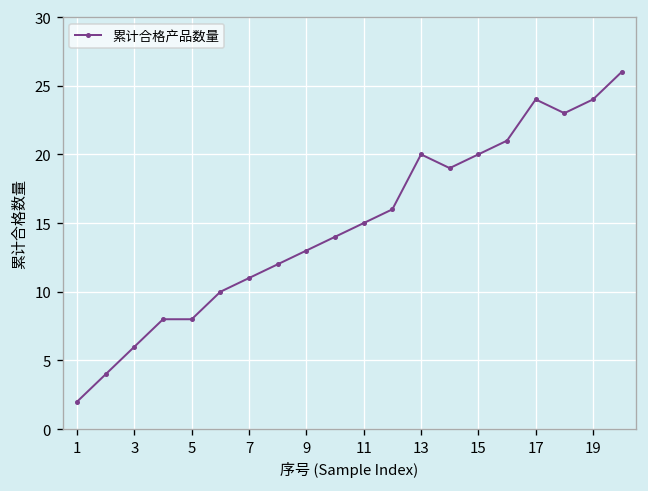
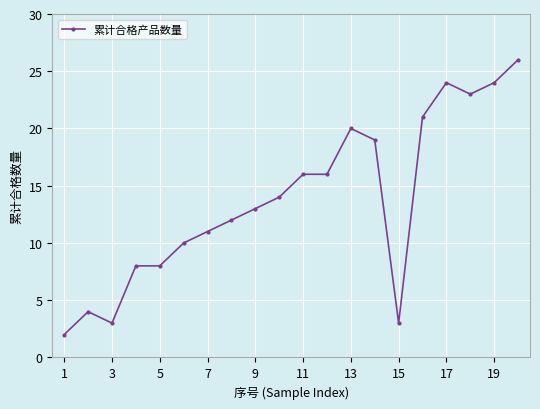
3: 6 -> 3
11: 15 -> 16
15: 20 -> 3
